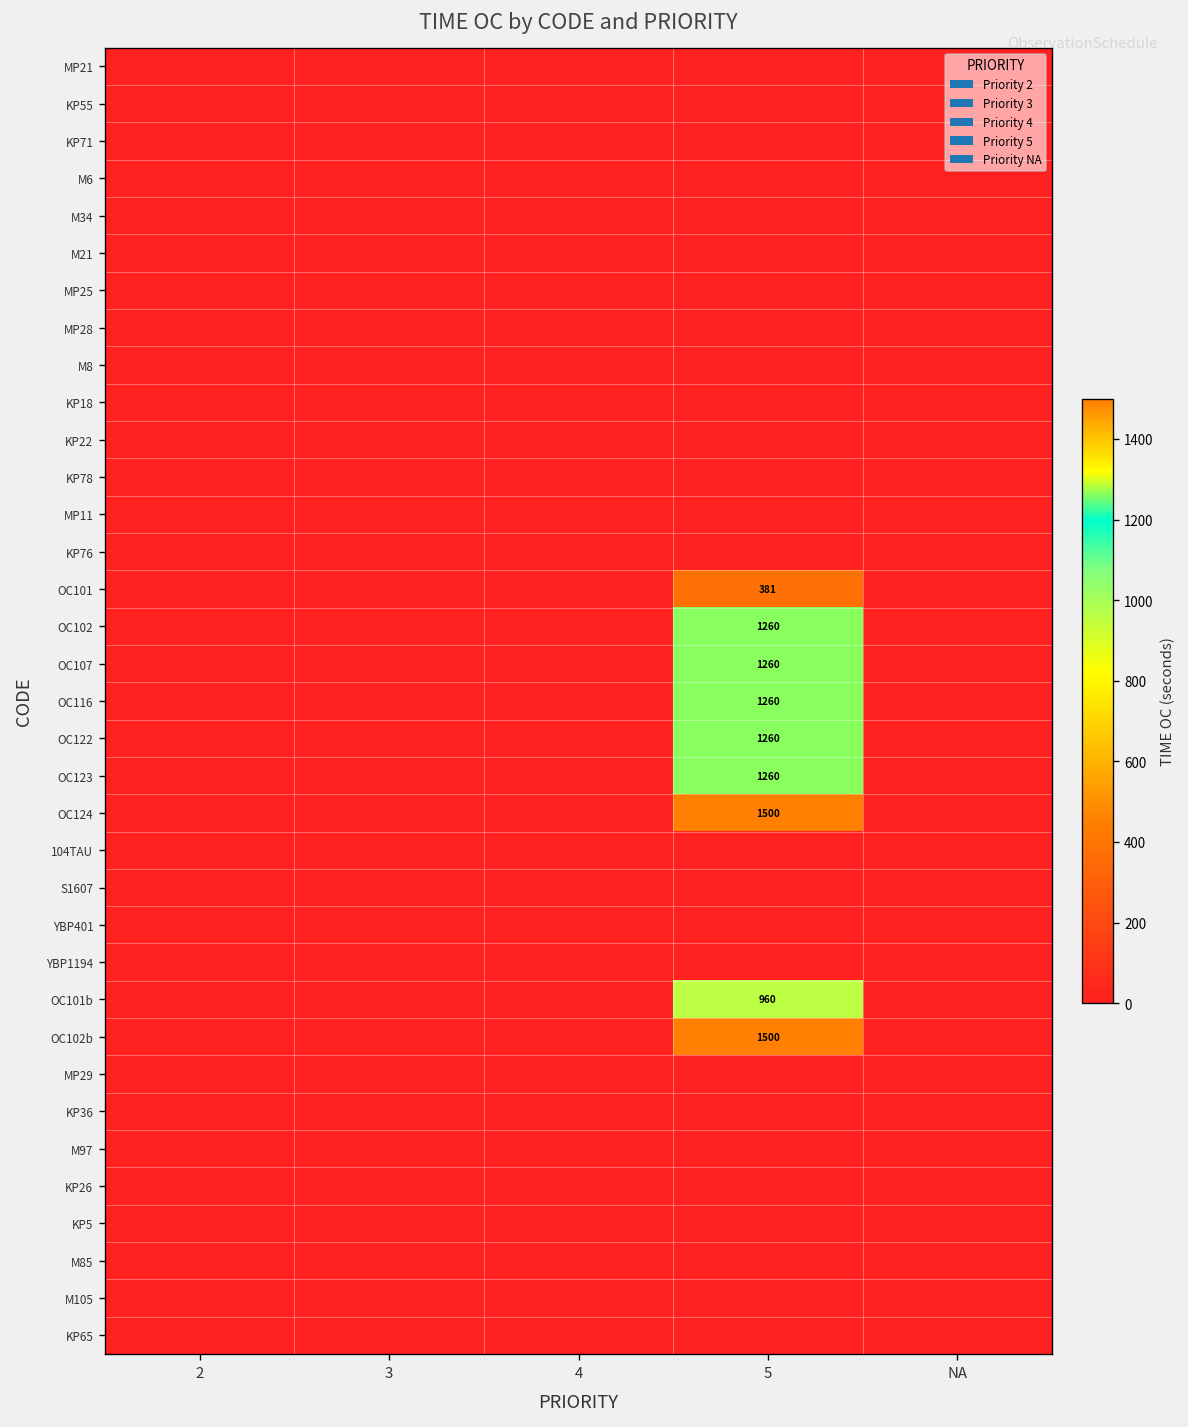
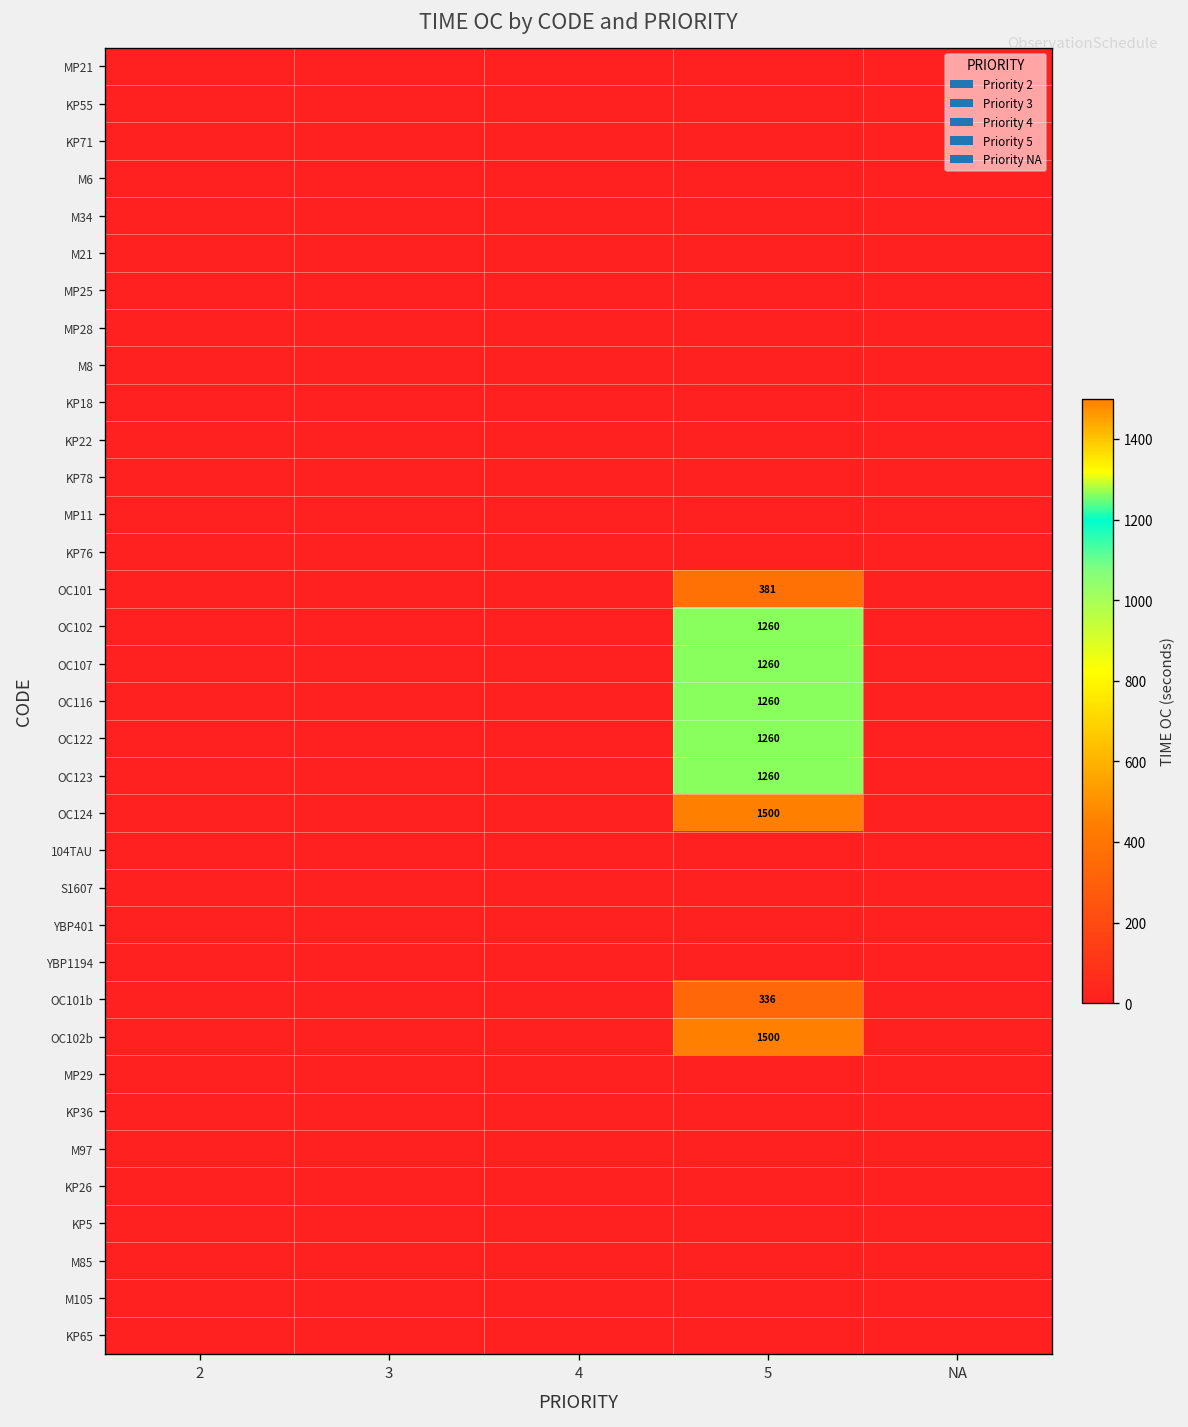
OC101b, 5: 960 -> 336
